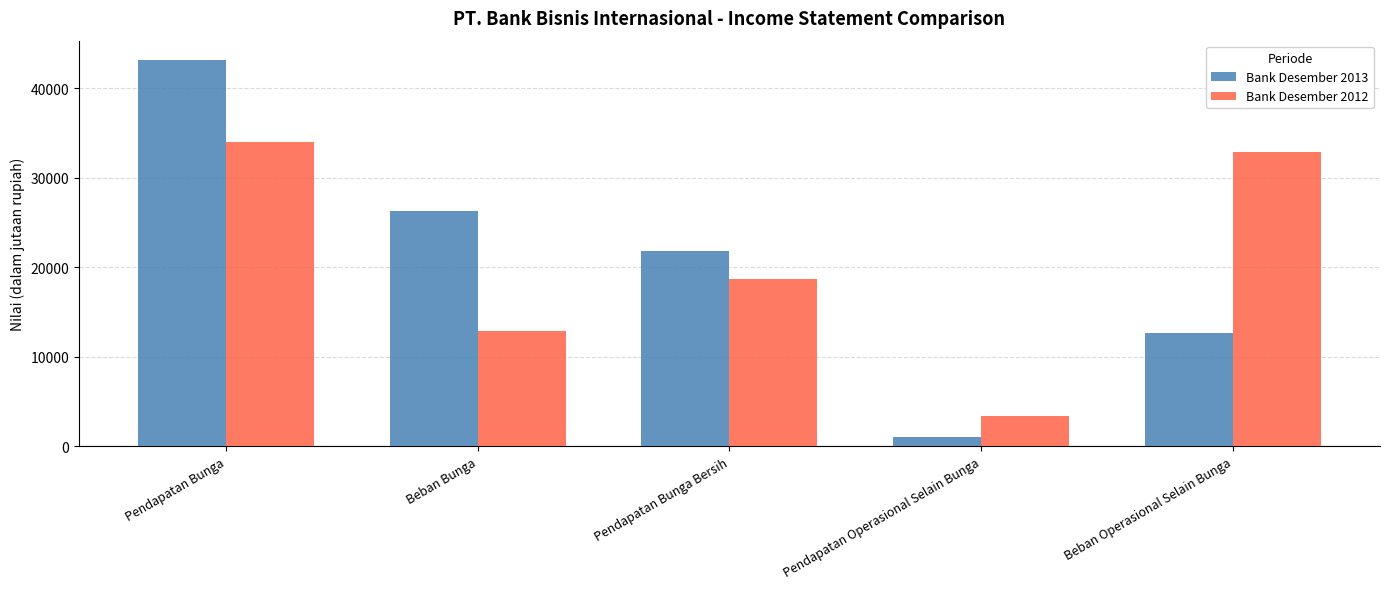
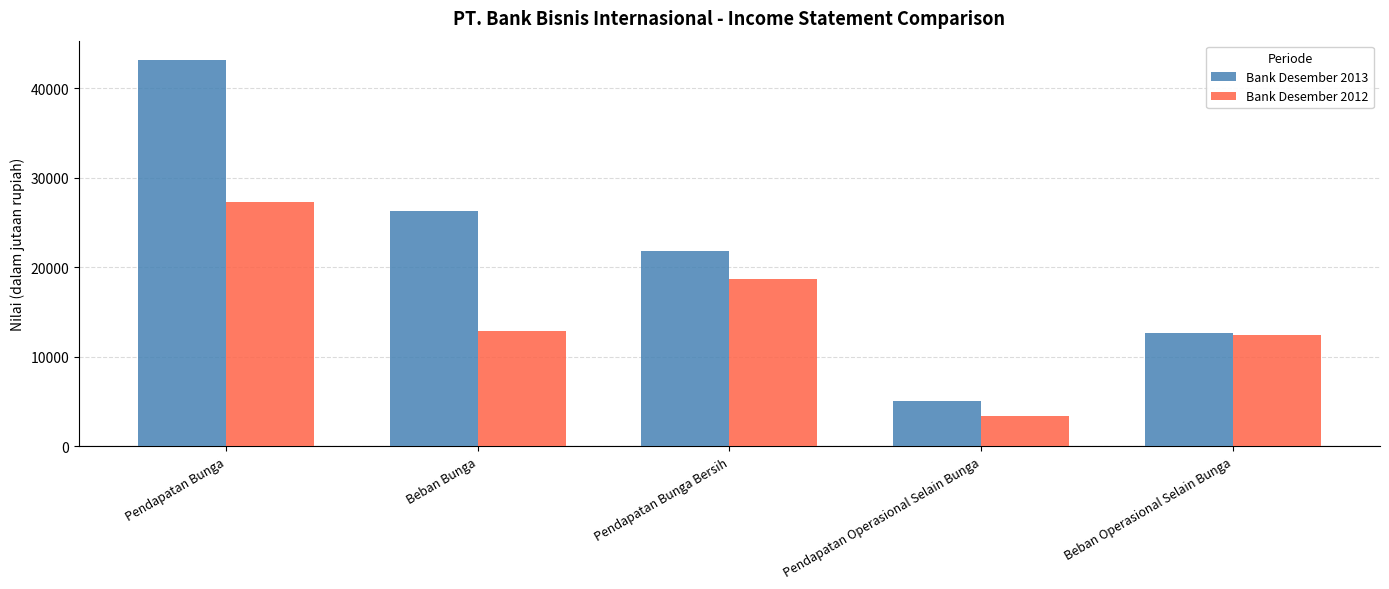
Bank Desember 2012, Pendapatan Bunga: 34000 -> 27000
Bank Desember 2013, Pendapatan Operasional Selain Bunga: 1000 -> 5000
Bank Desember 2012, Beban Operasional Selain Bunga: 33000 -> 12000
